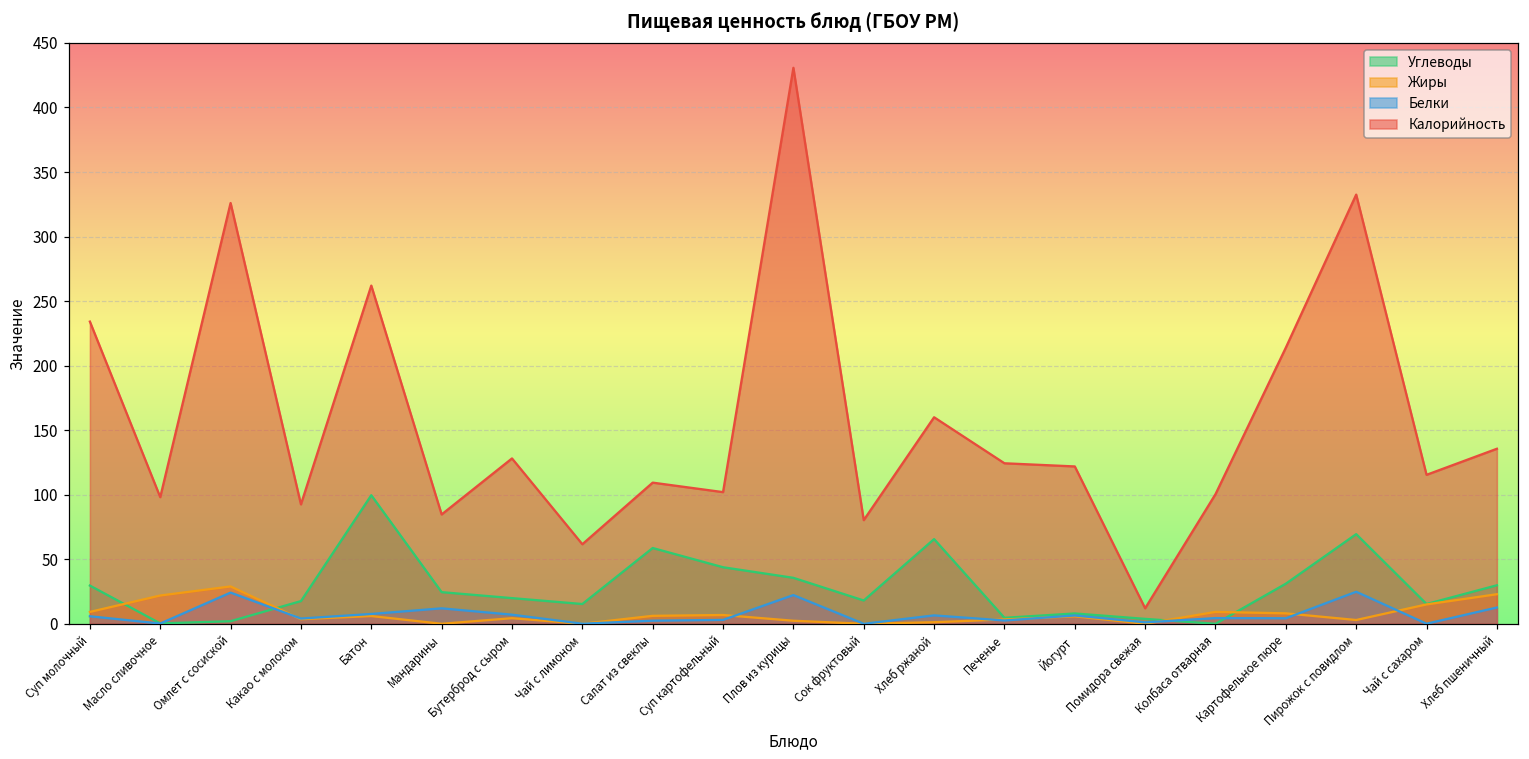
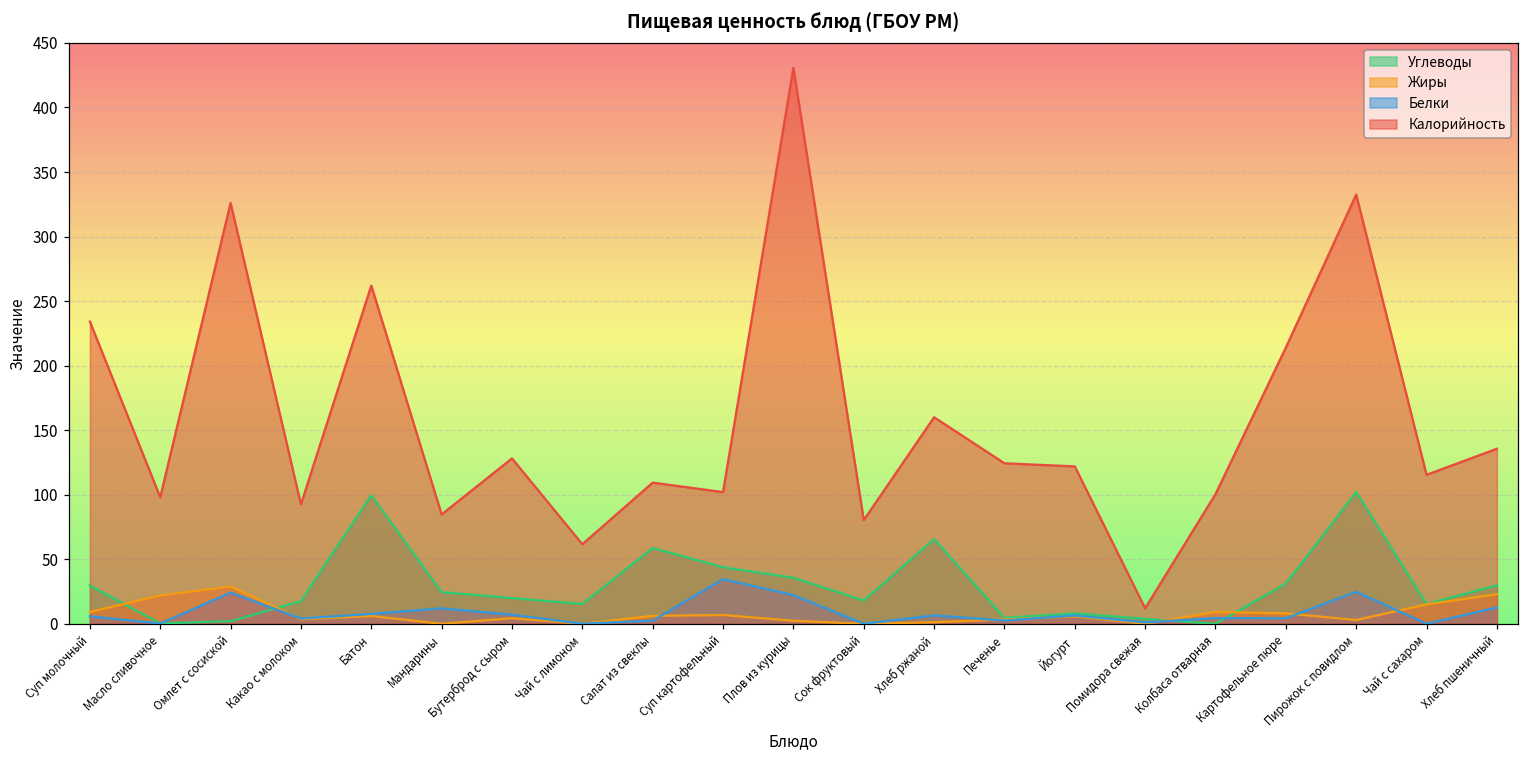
Белки, Суп картофельный: 3 -> 35
Углеводы, Пирожок с повидлом: 69 -> 102
